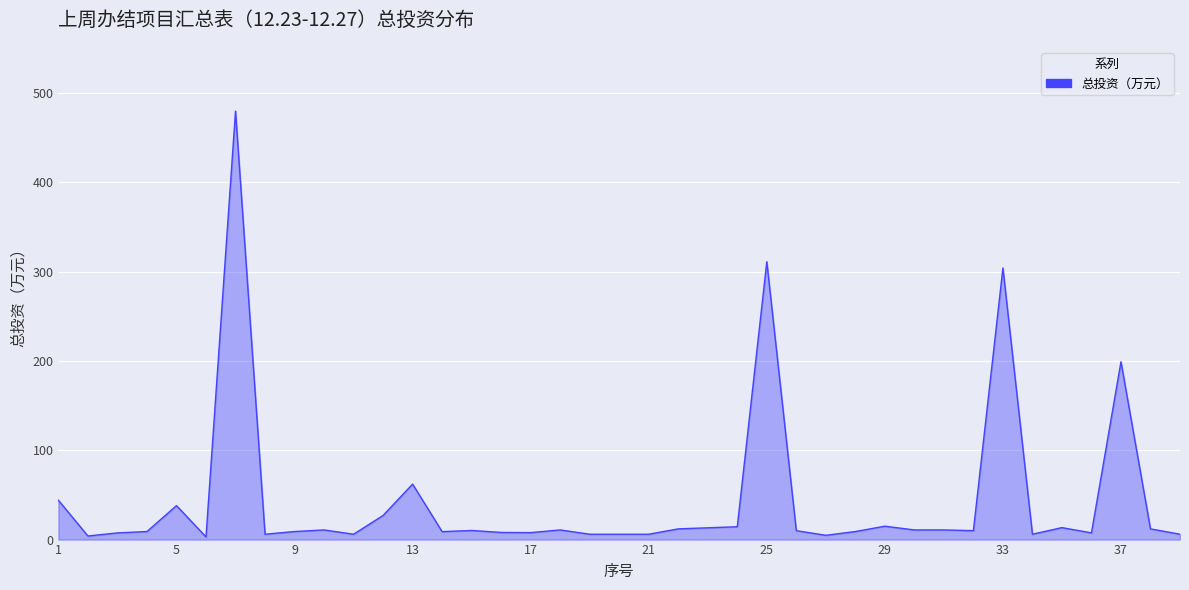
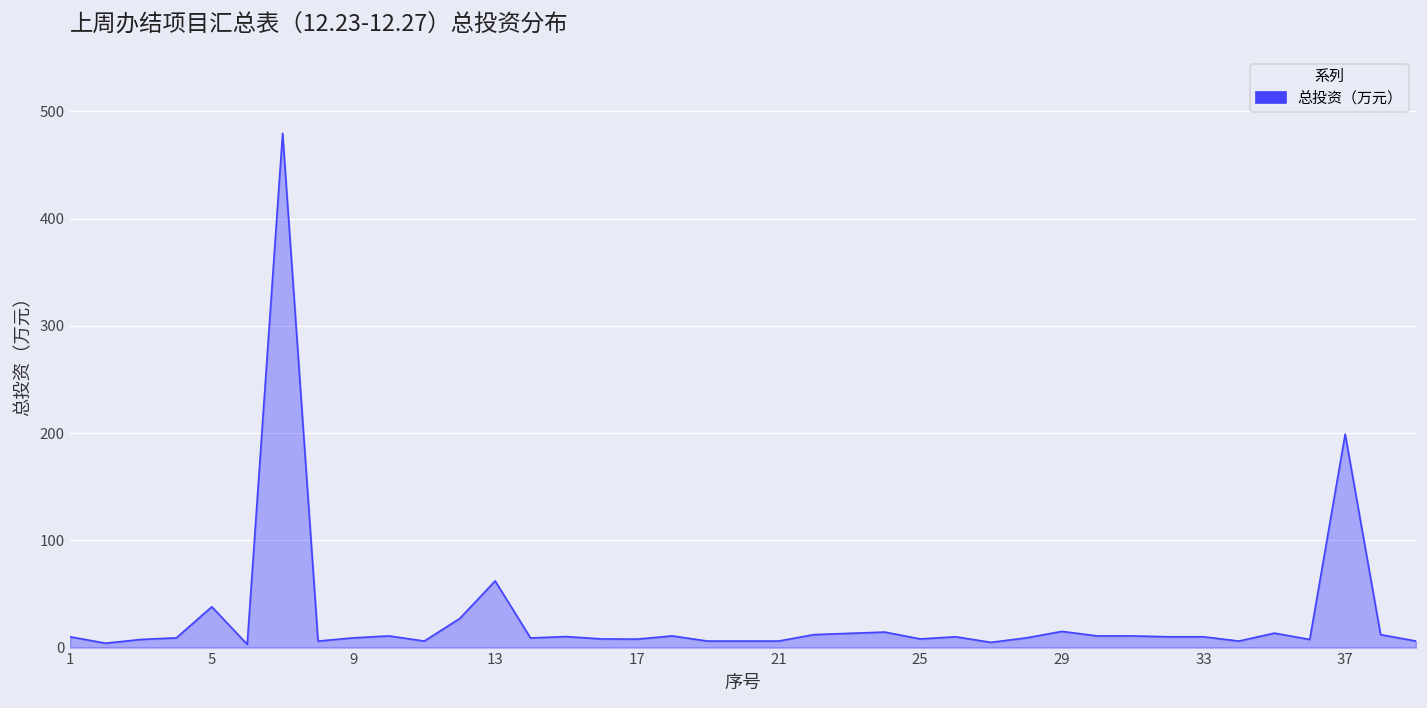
1: 40 -> 10
25: 310 -> 10
33: 300 -> 10
